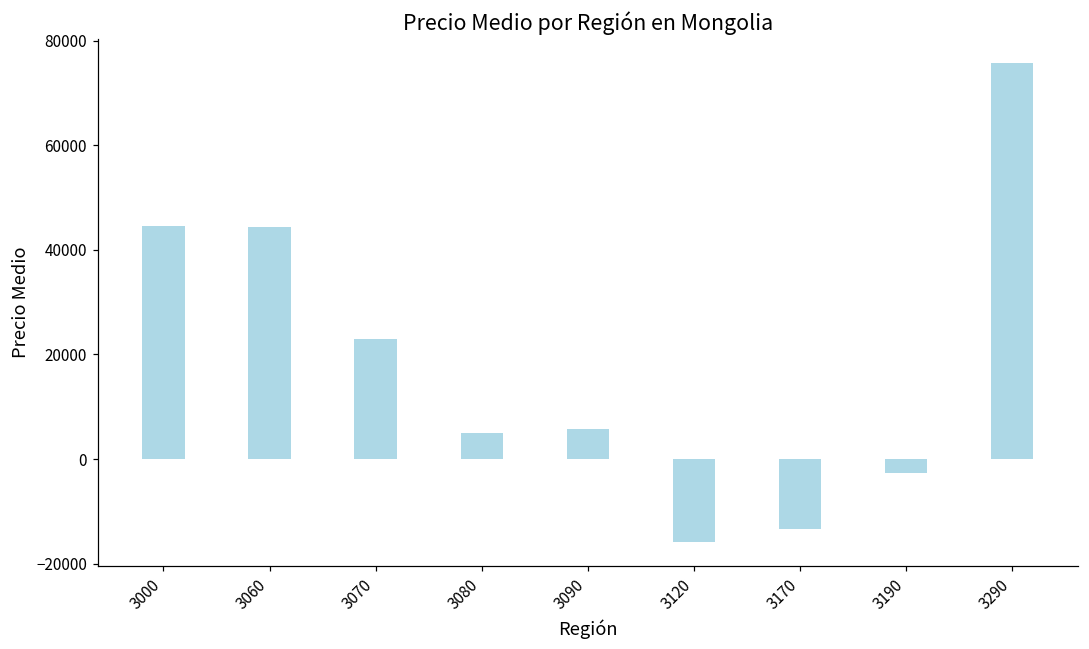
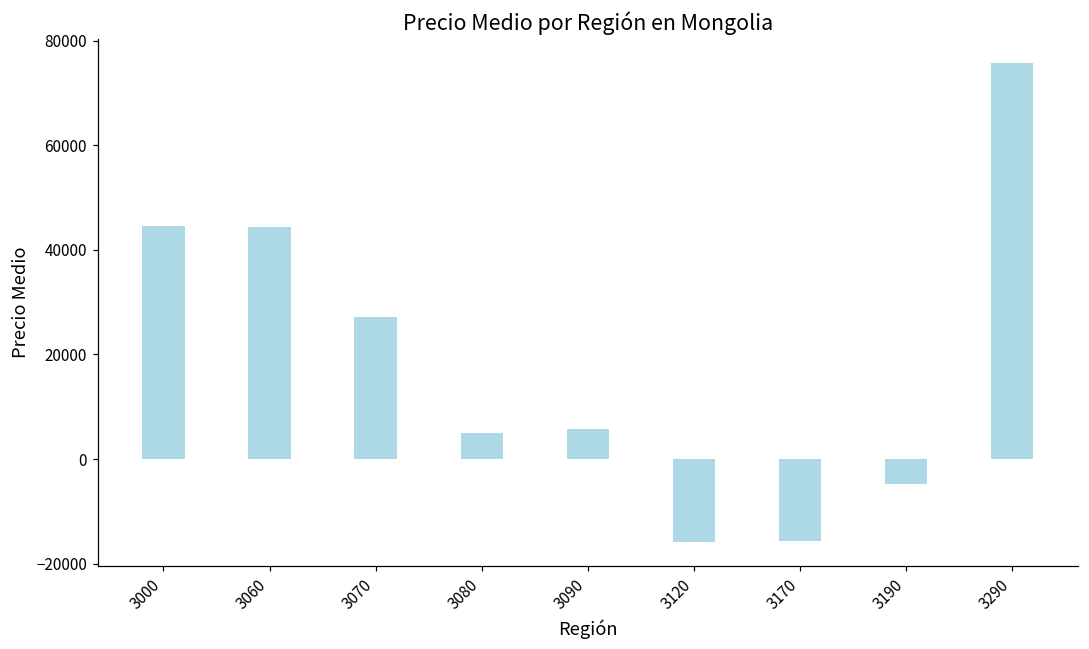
3070: 23000 -> 27000
3170: -13000 -> -16000
3190: -3000 -> -5000
